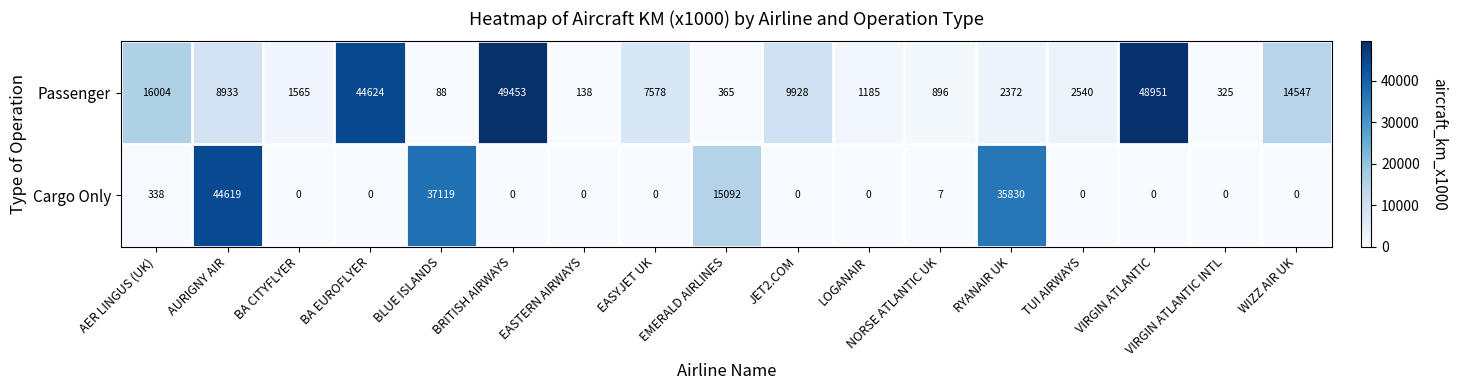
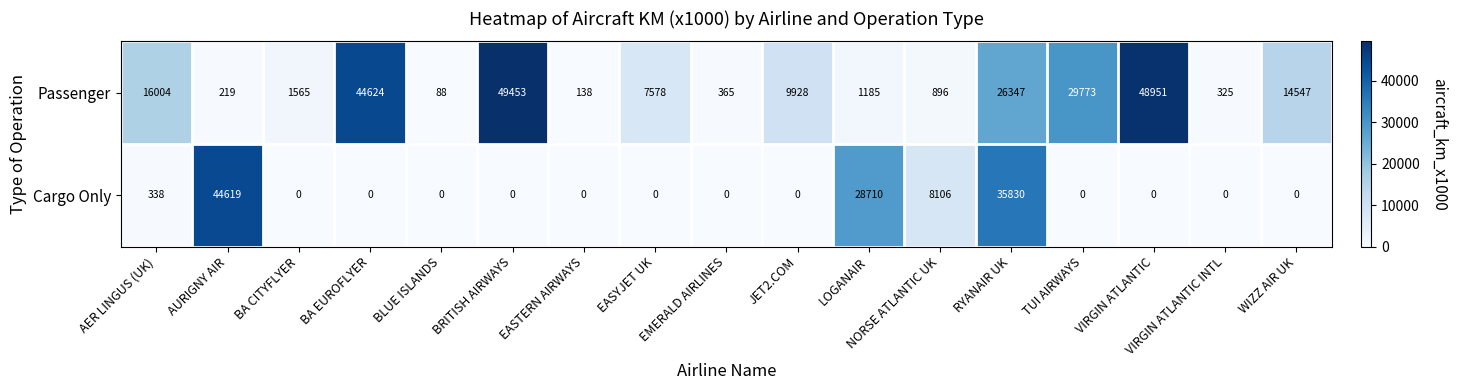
Passenger, AURIGNY AIR: 8933 -> 219
Passenger, RYANAIR UK: 2372 -> 26347
Passenger, TUI AIRWAYS: 2540 -> 29773
Cargo Only, BLUE ISLANDS: 37119 -> 0
Cargo Only, EMERALD AIRLINES: 15092 -> 0
Cargo Only, LOGANAIR: 0 -> 28710
Cargo Only, NORSE ATLANTIC UK: 7 -> 8106
